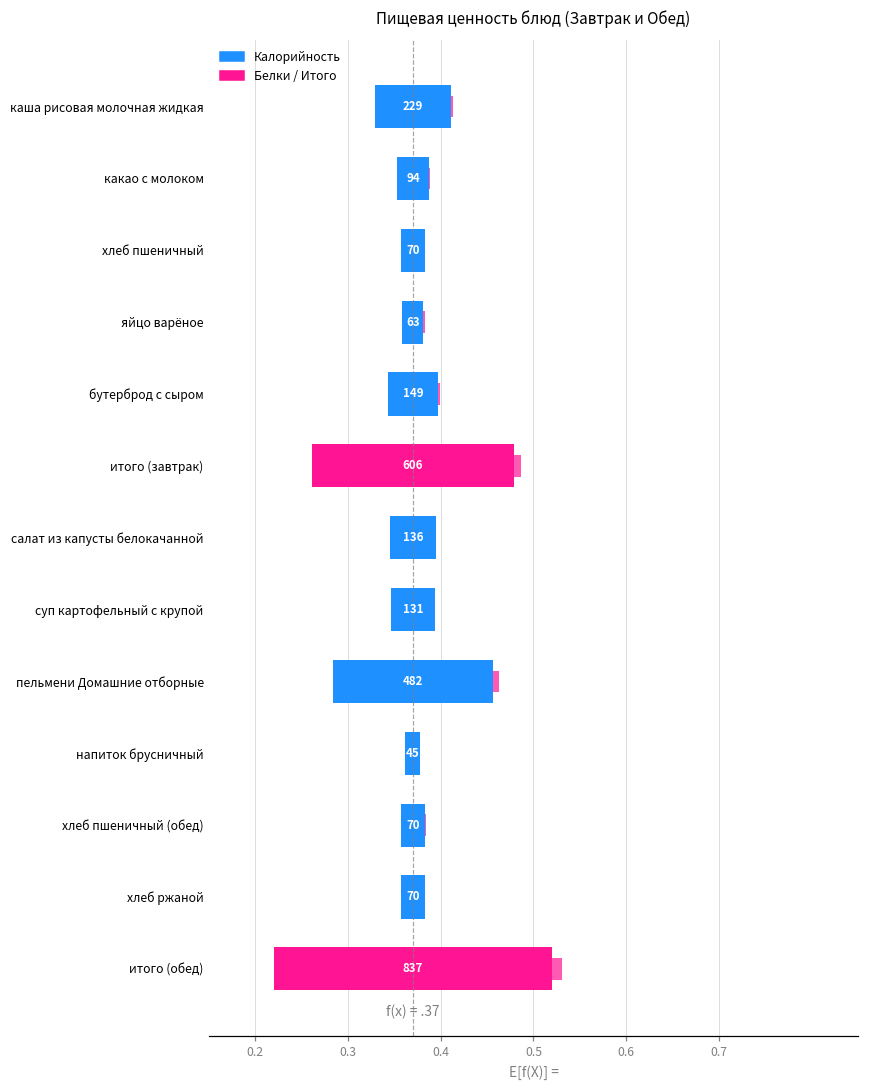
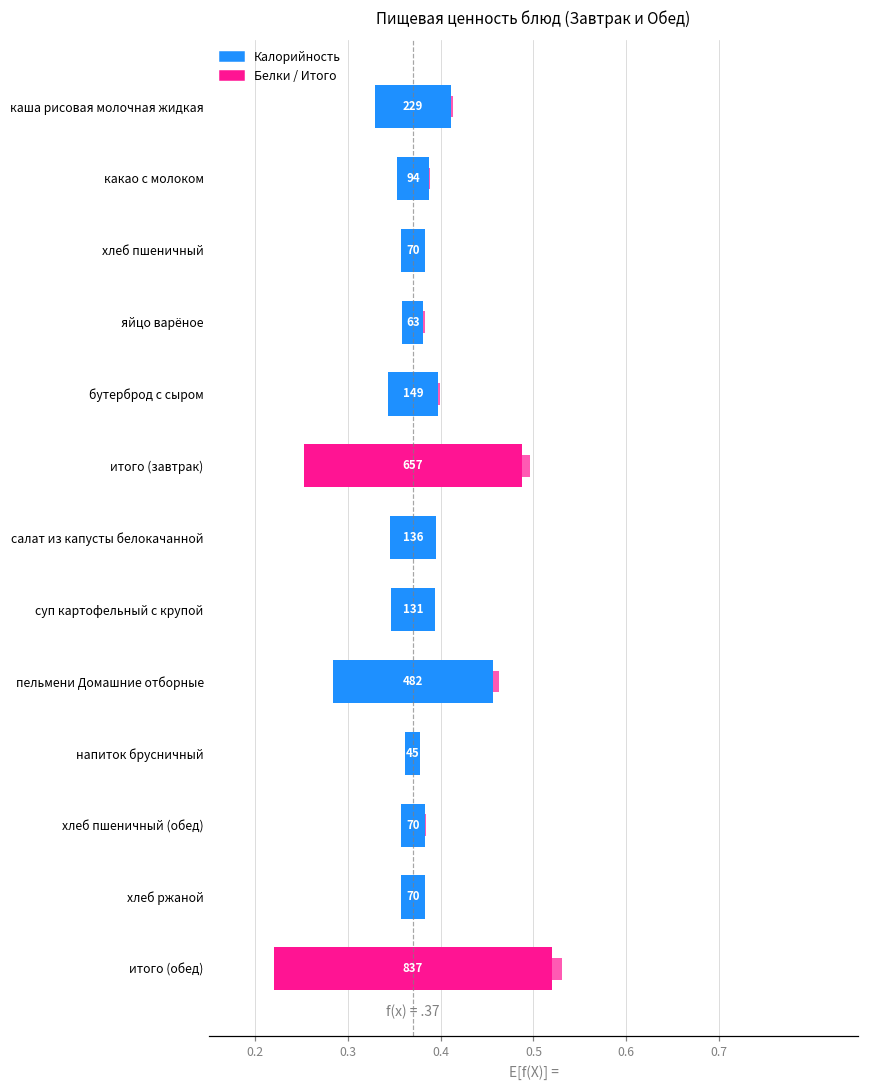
Калорийность, итого (завтрак): 606 -> 657
